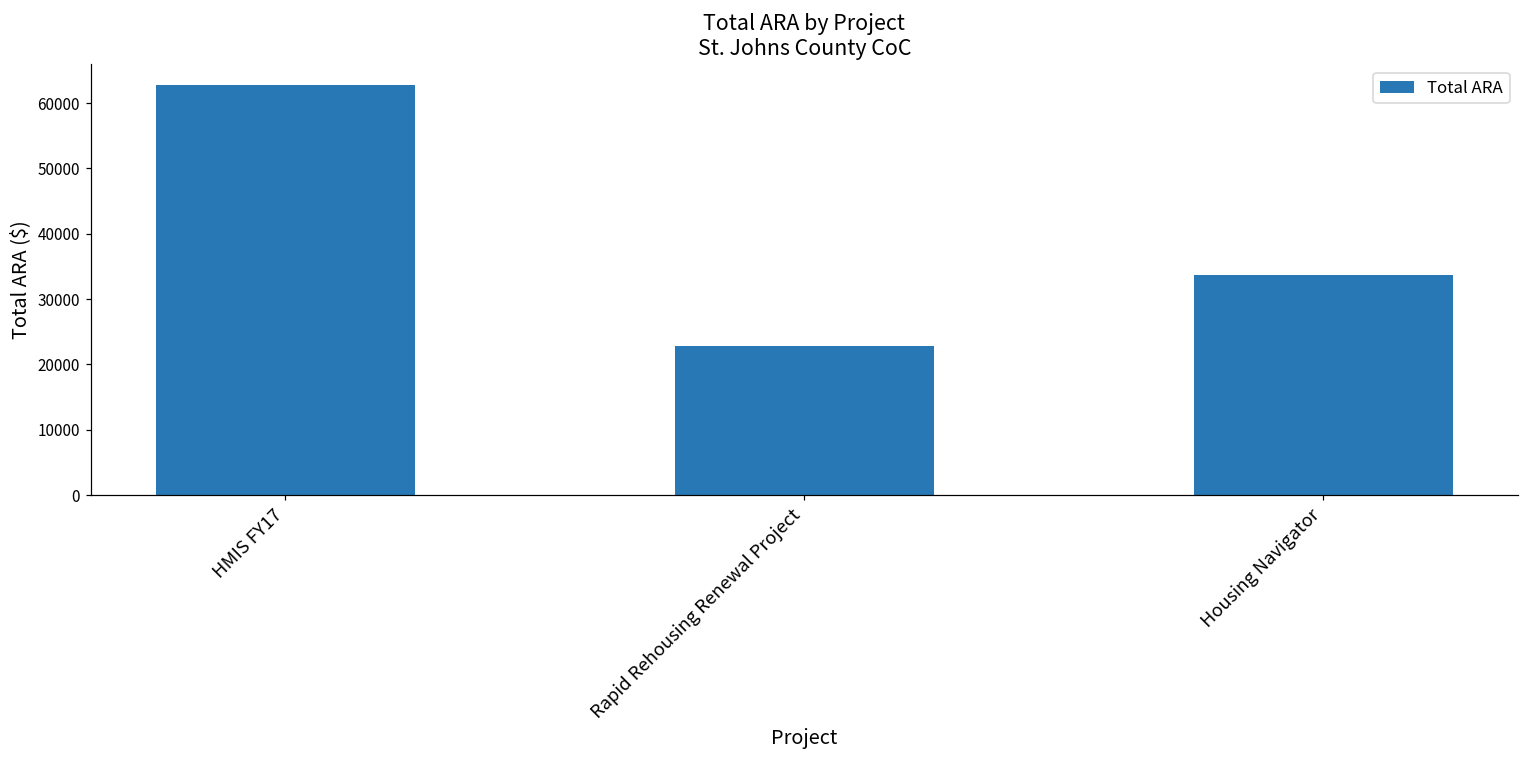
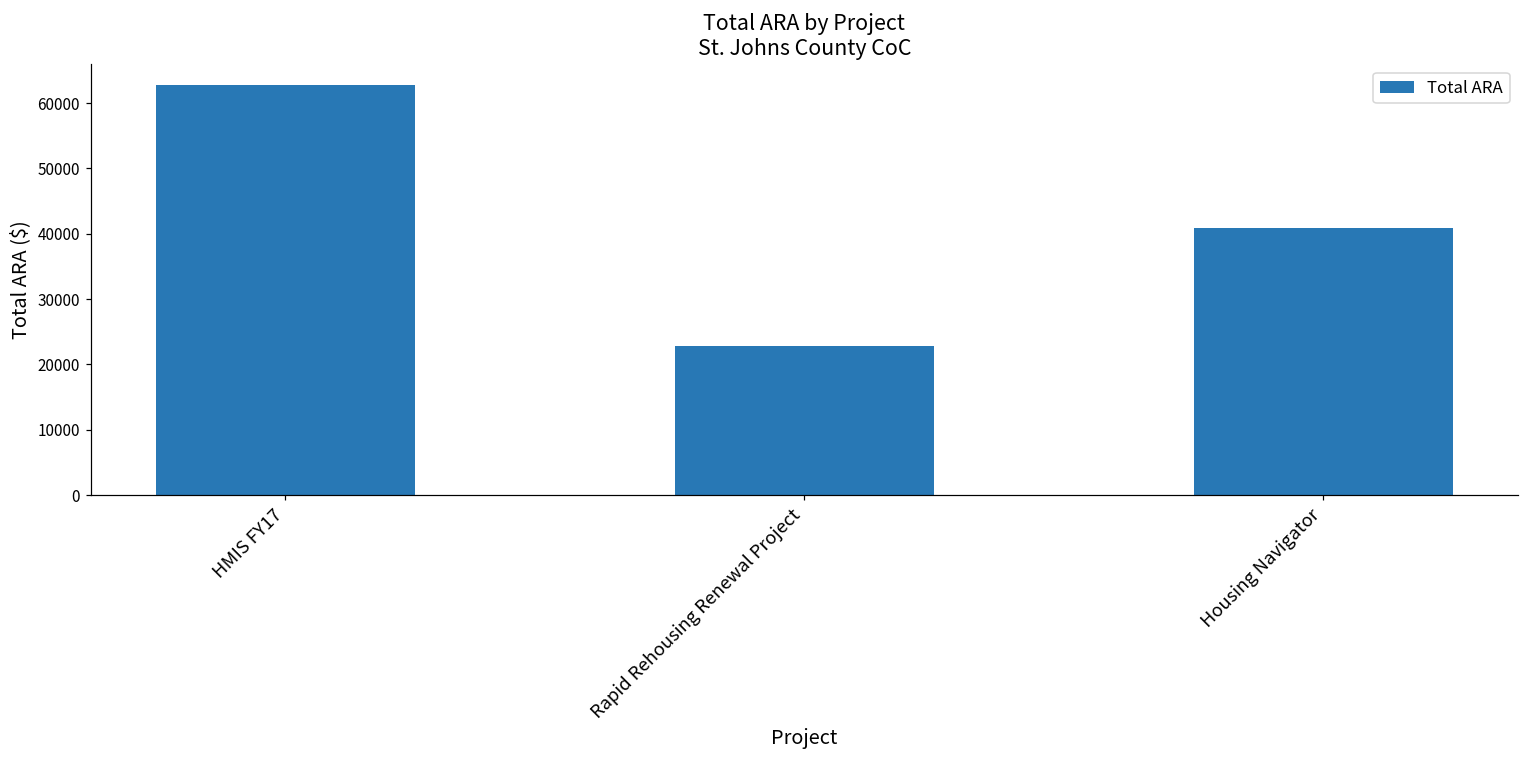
Housing Navigator: 34000 -> 41000
